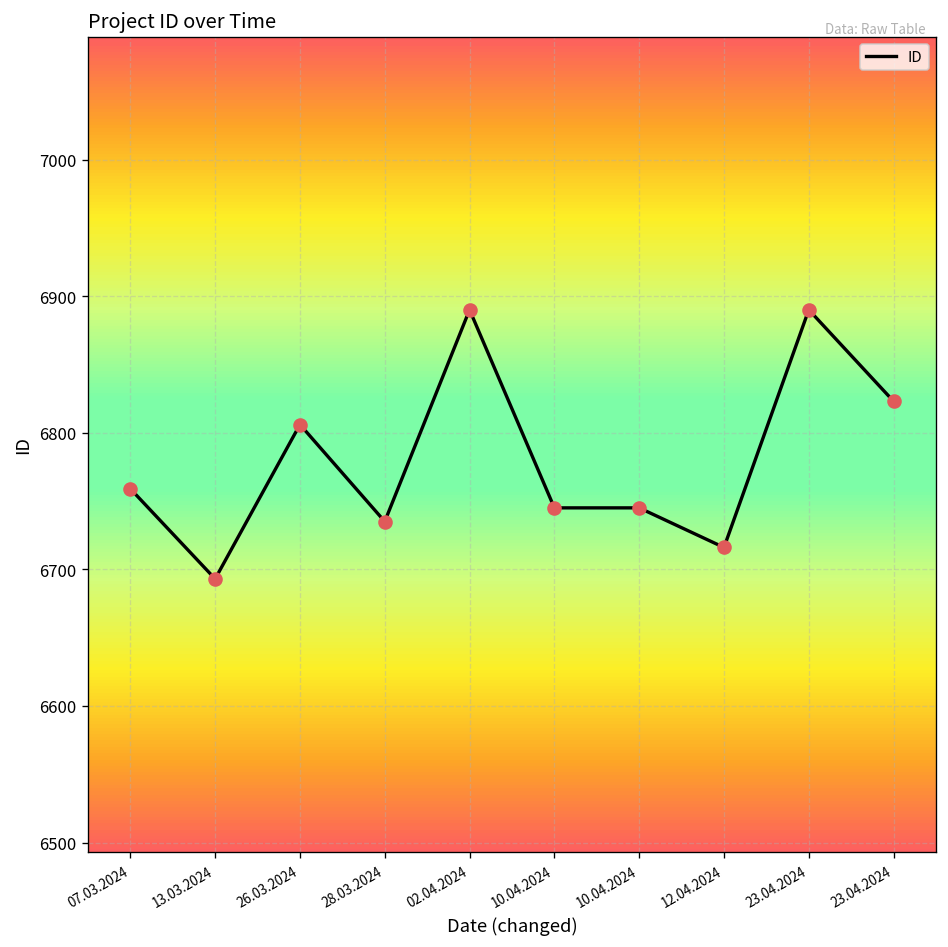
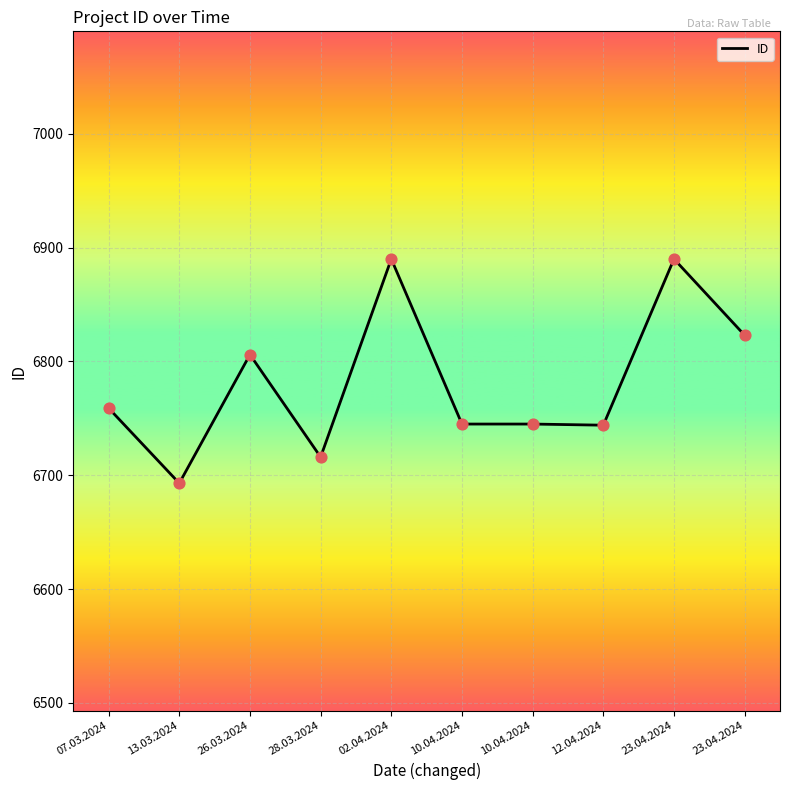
28.03.2024: 6735 -> 6716
12.04.2024: 6716 -> 6744
